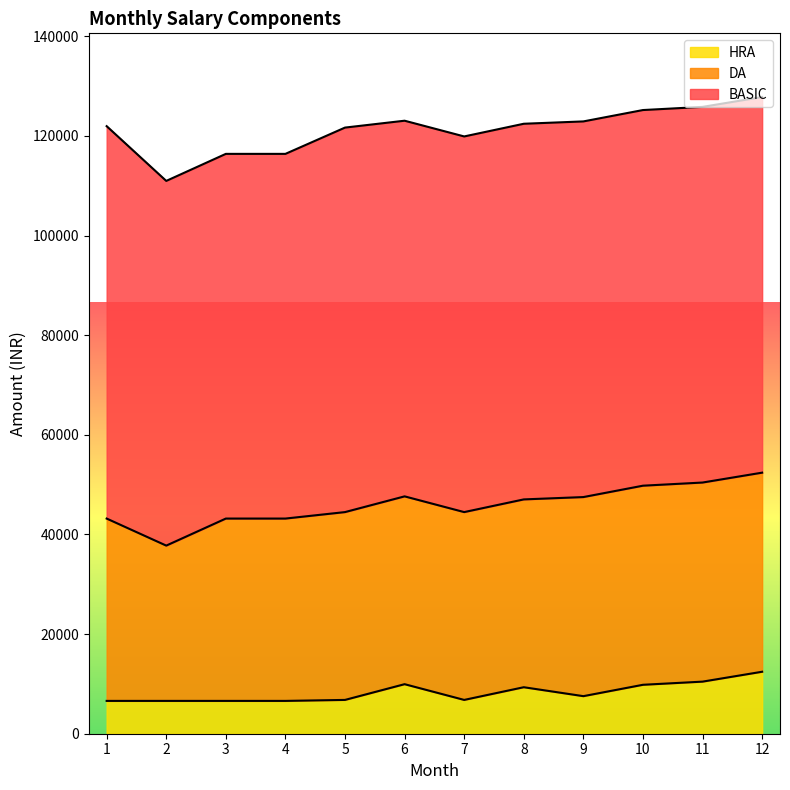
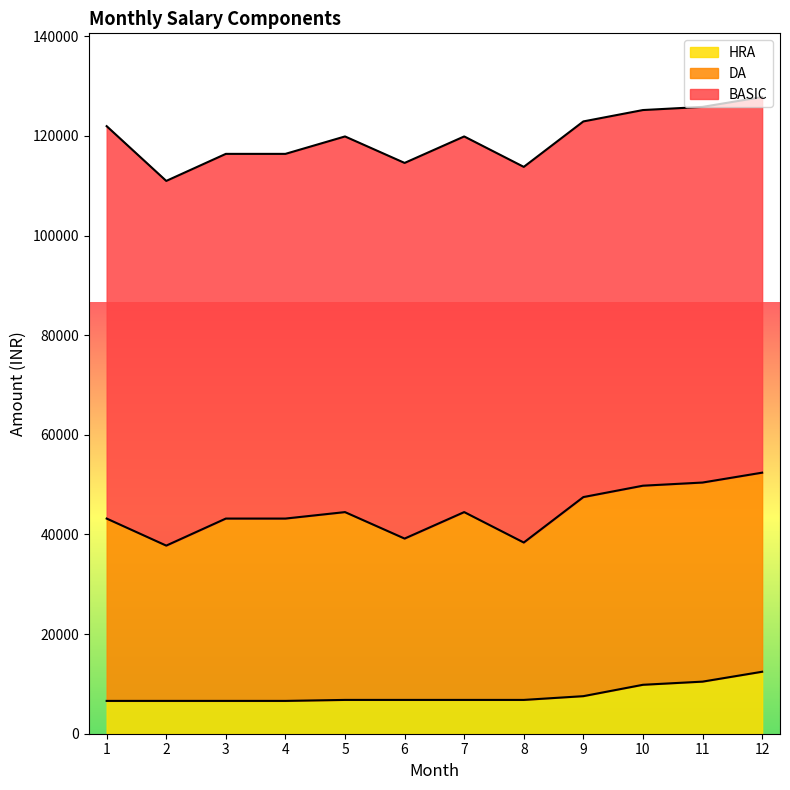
BASIC, 5: 77000 -> 75000
HRA, 6: 10000 -> 7000
DA, 6: 38000 -> 32000
HRA, 8: 9000 -> 7000
DA, 8: 38000 -> 32000
